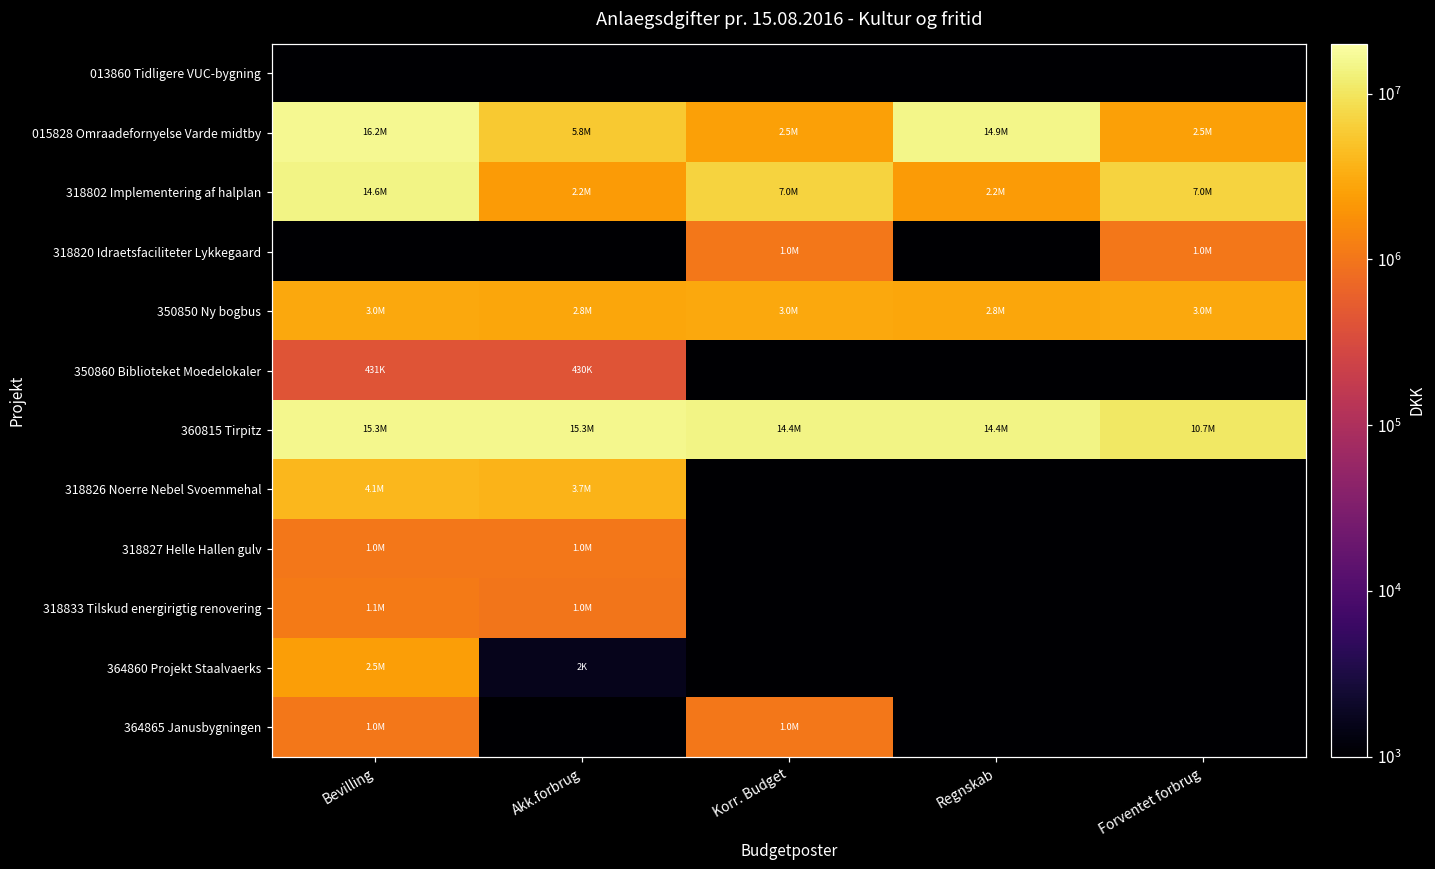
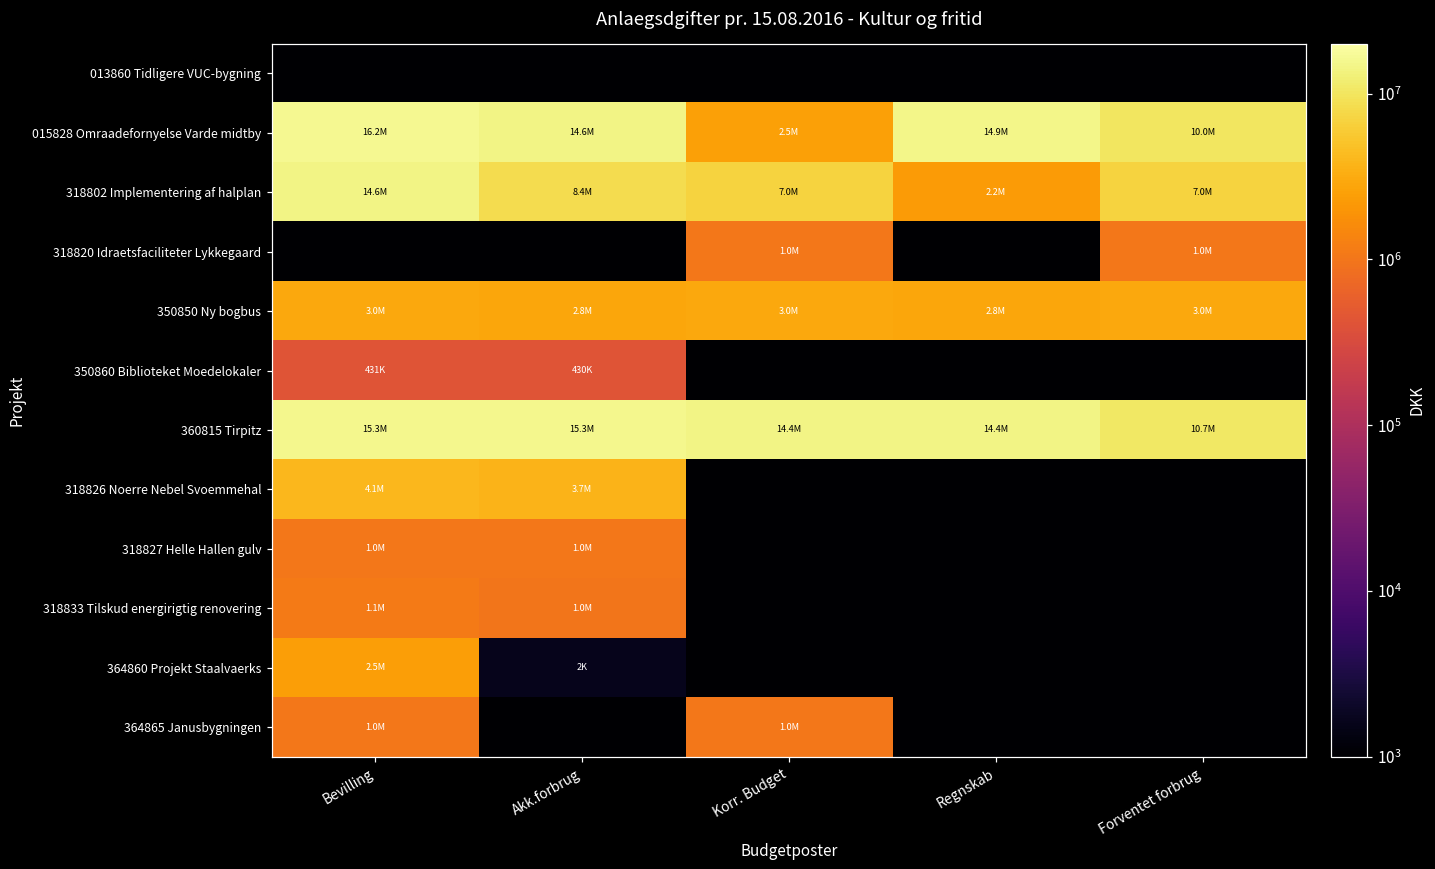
015828 Omraadefornyelse Varde midtby, Akk.forbrug: 5.8M -> 14.6M
015828 Omraadefornyelse Varde midtby, Forventet forbrug: 2.5M -> 10.0M
318802 Implementering af halplan, Akk.forbrug: 2.2M -> 8.4M
